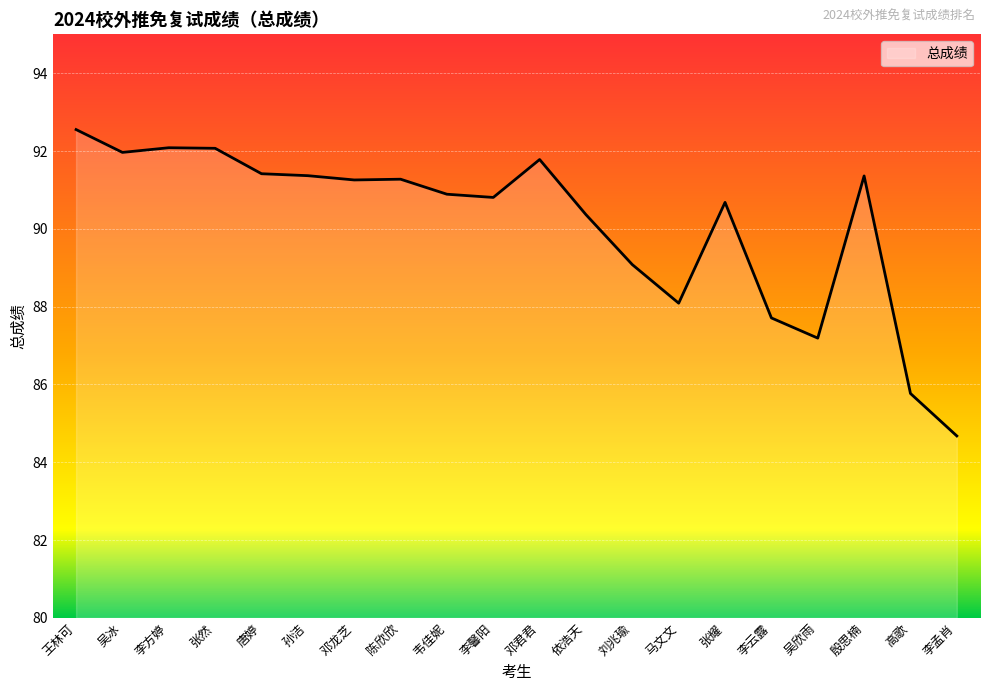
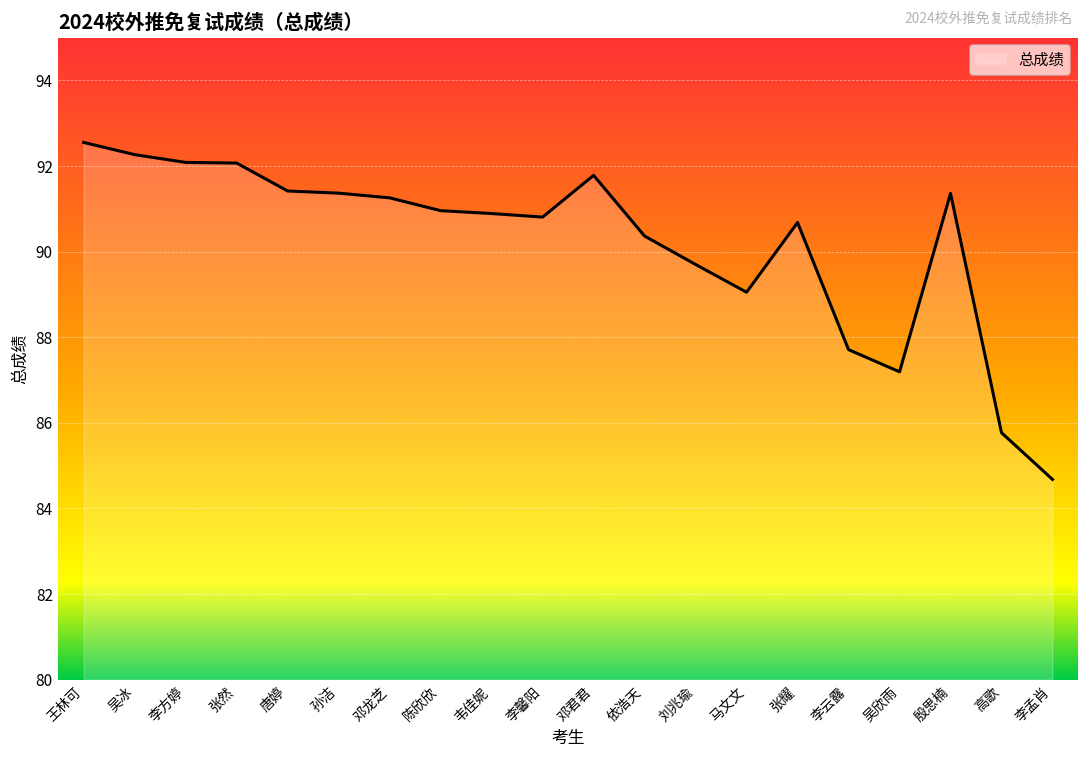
吴冰: 92.0 -> 92.3
陈欣欣: 91.3 -> 91.0
刘兆瑜: 89.1 -> 89.7
马文文: 88.1 -> 89.1
